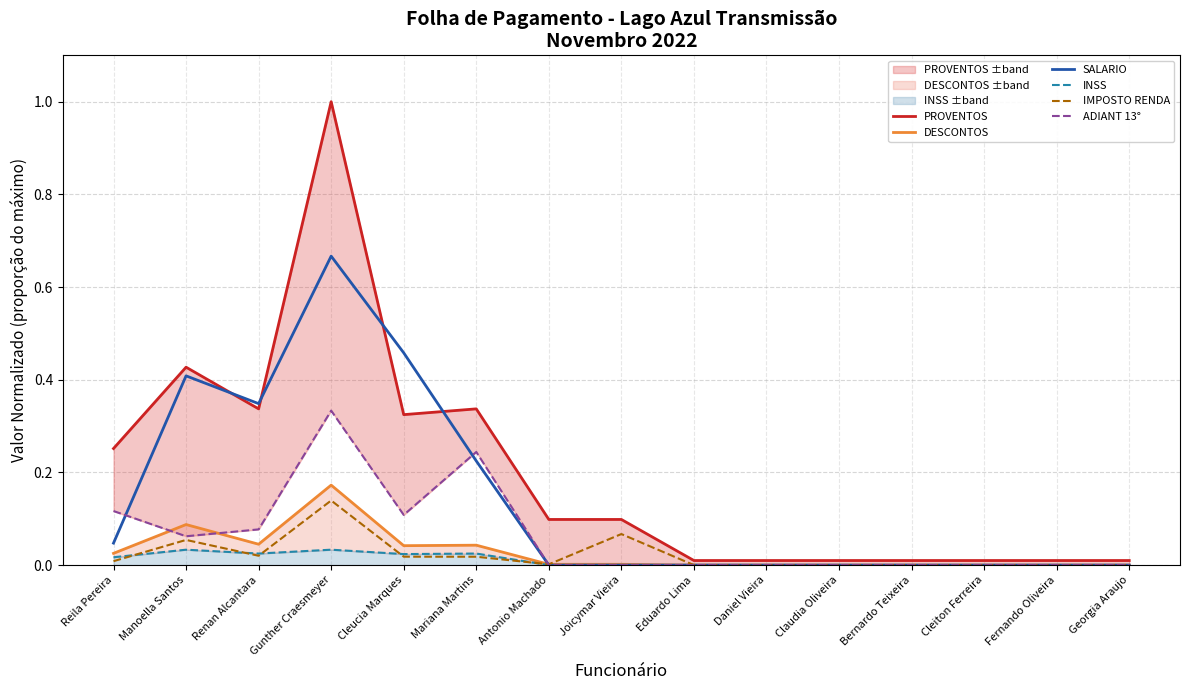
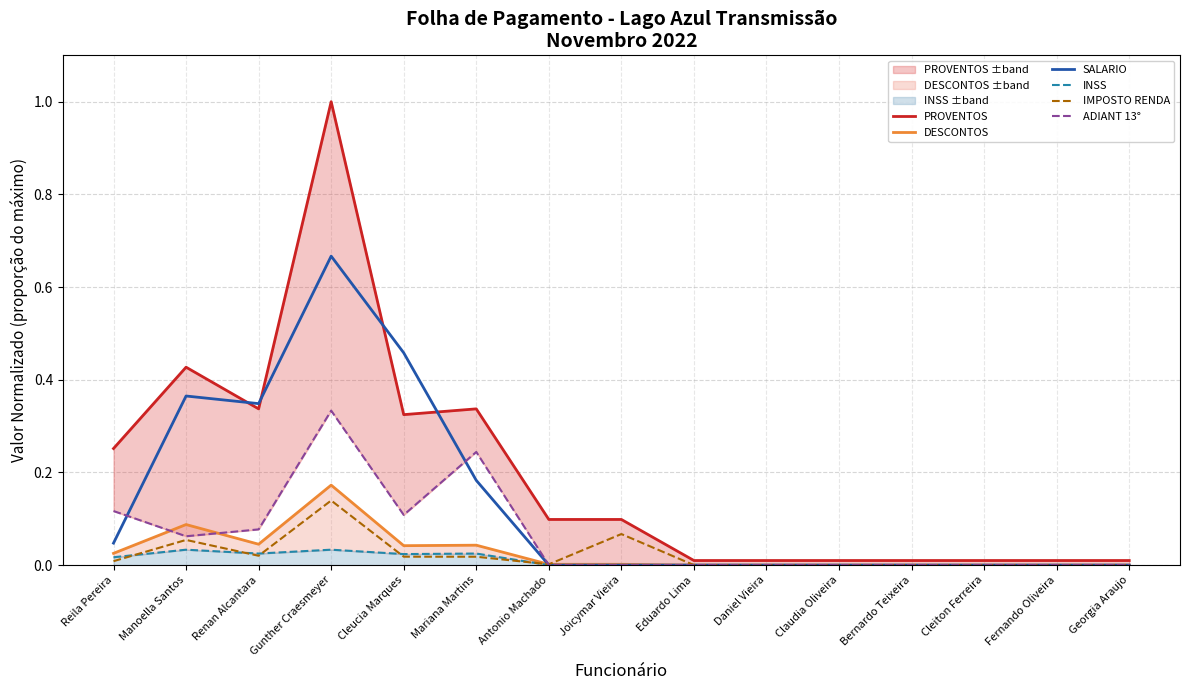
SALARIO, Manoella Santos: 0.41 -> 0.36
SALARIO, Mariana Martins: 0.22 -> 0.18
